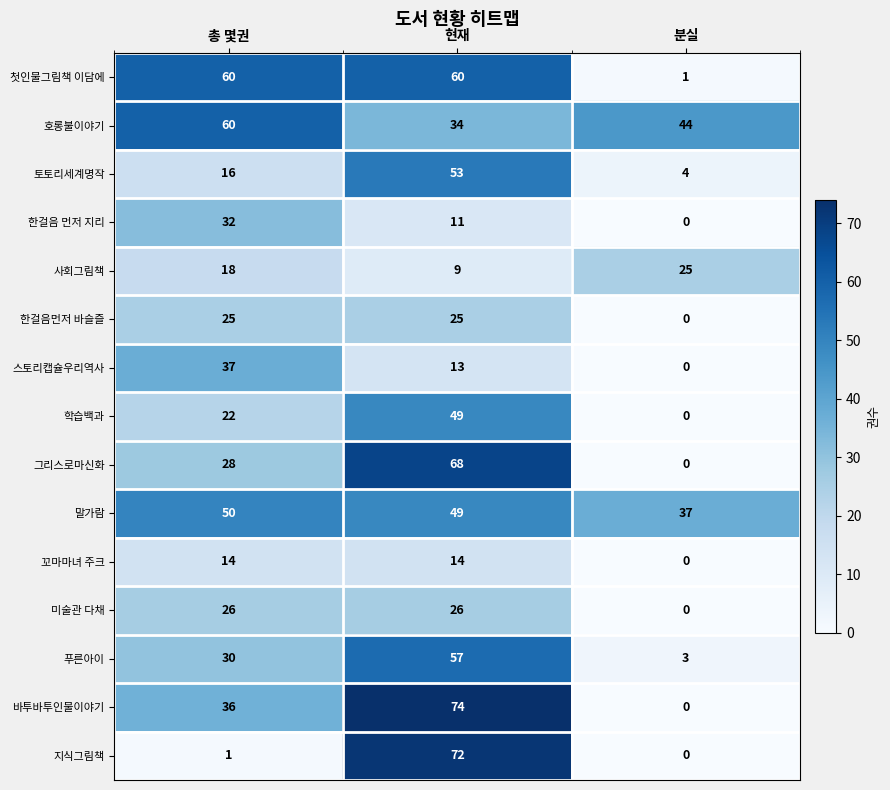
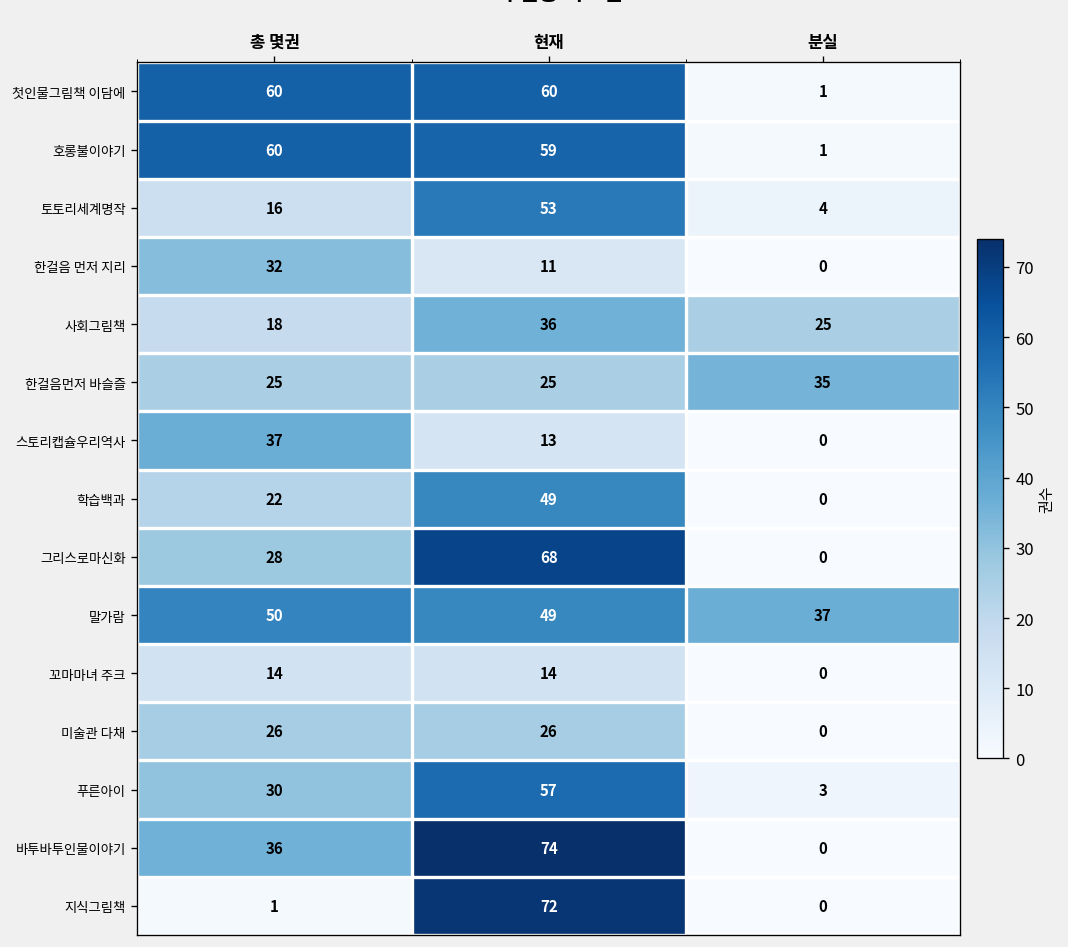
호롱불이야기, 현재: 34 -> 59
호롱불이야기, 분실: 44 -> 1
사회그림책, 현재: 9 -> 36
한걸음먼저 바슬즐, 분실: 0 -> 35
